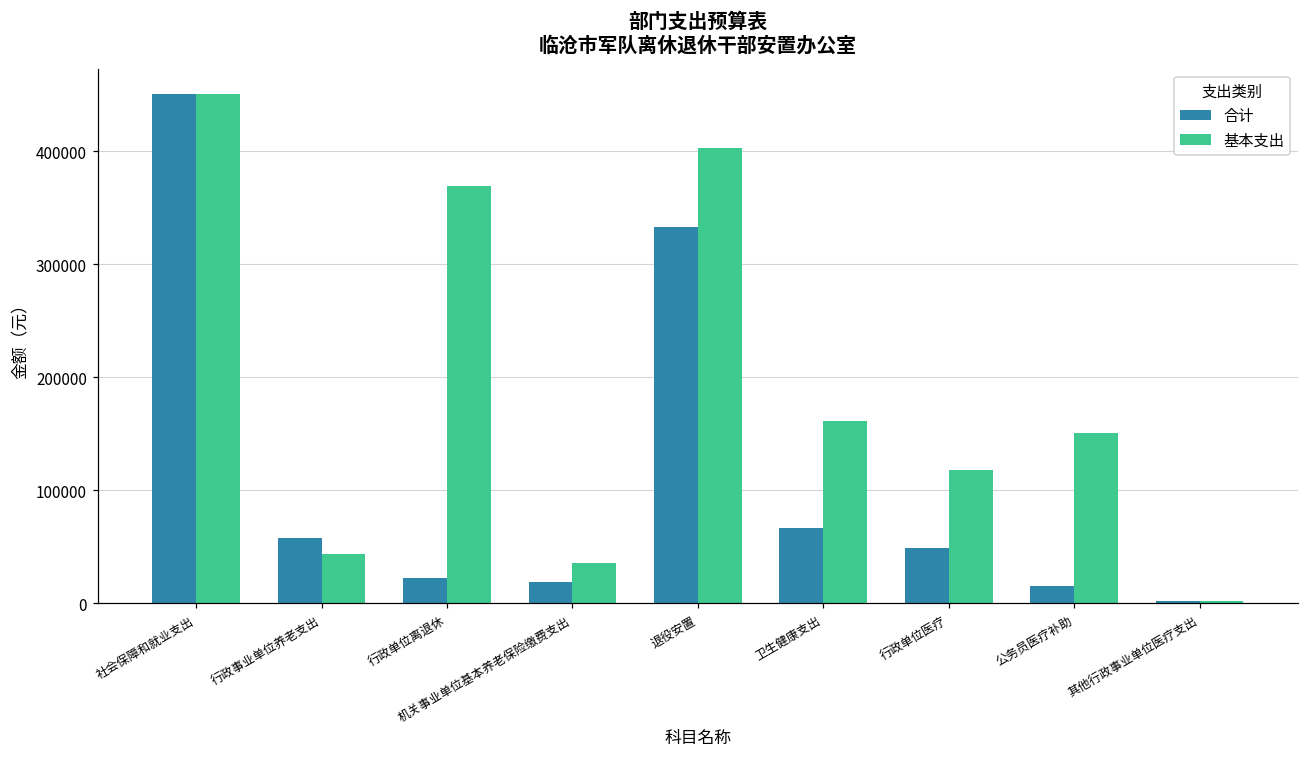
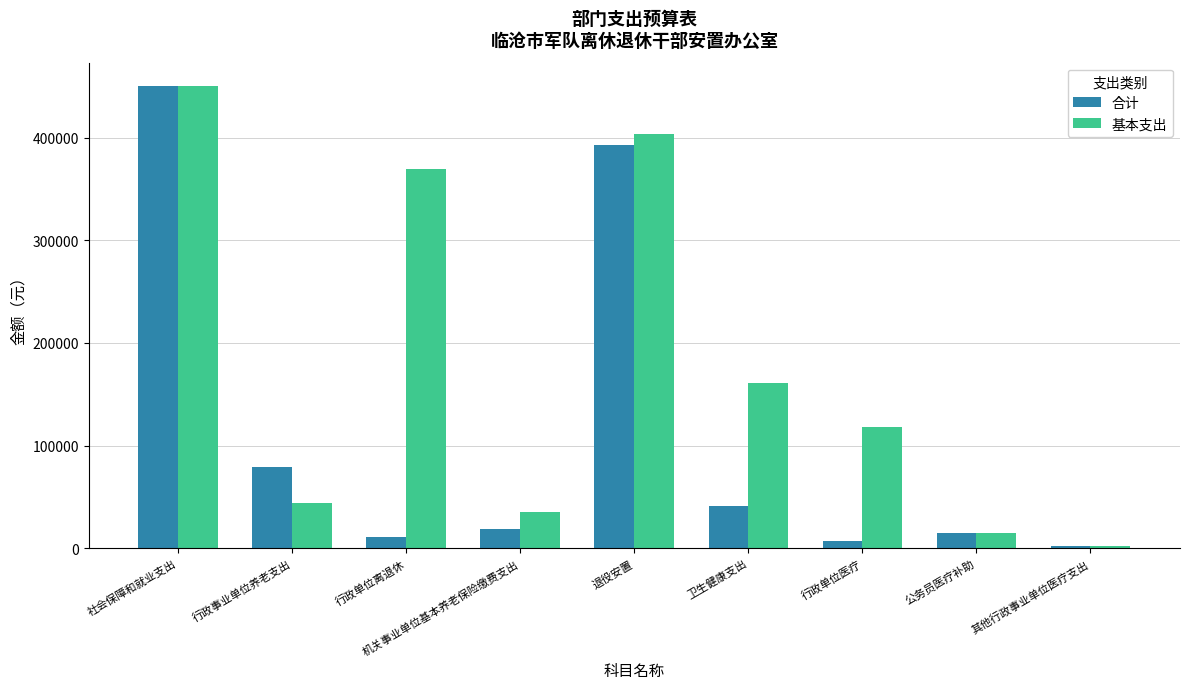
合计, 行政事业单位养老支出: 58000 -> 80000
合计, 行政单位离退休: 22000 -> 11000
合计, 退役安置: 333000 -> 393000
合计, 卫生健康支出: 66000 -> 41000
合计, 行政单位医疗: 49000 -> 7000
基本支出, 公务员医疗补助: 150000 -> 15000
